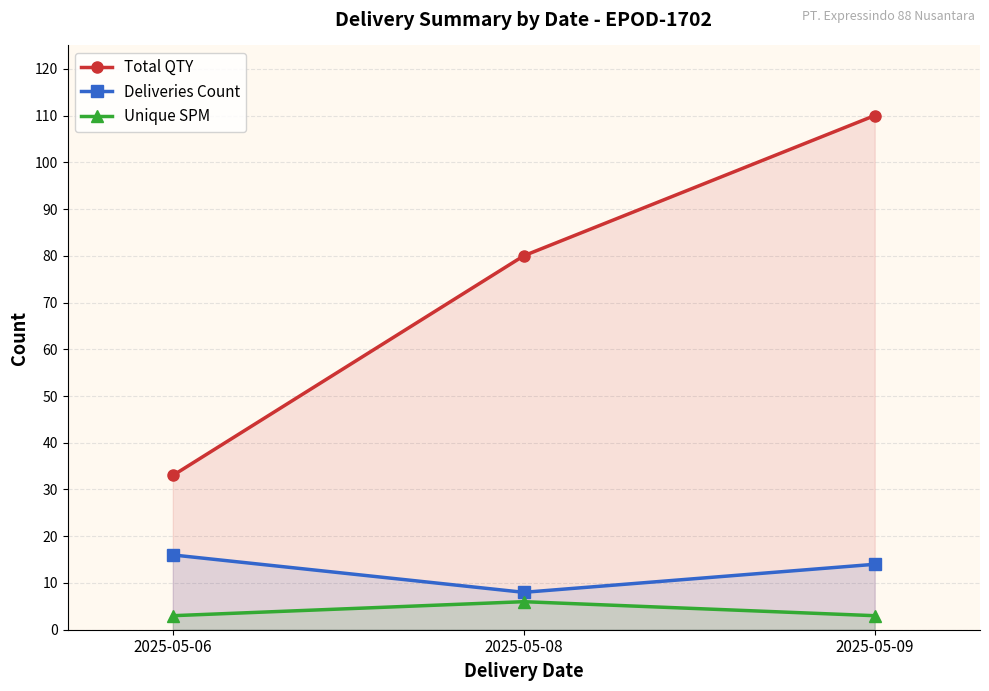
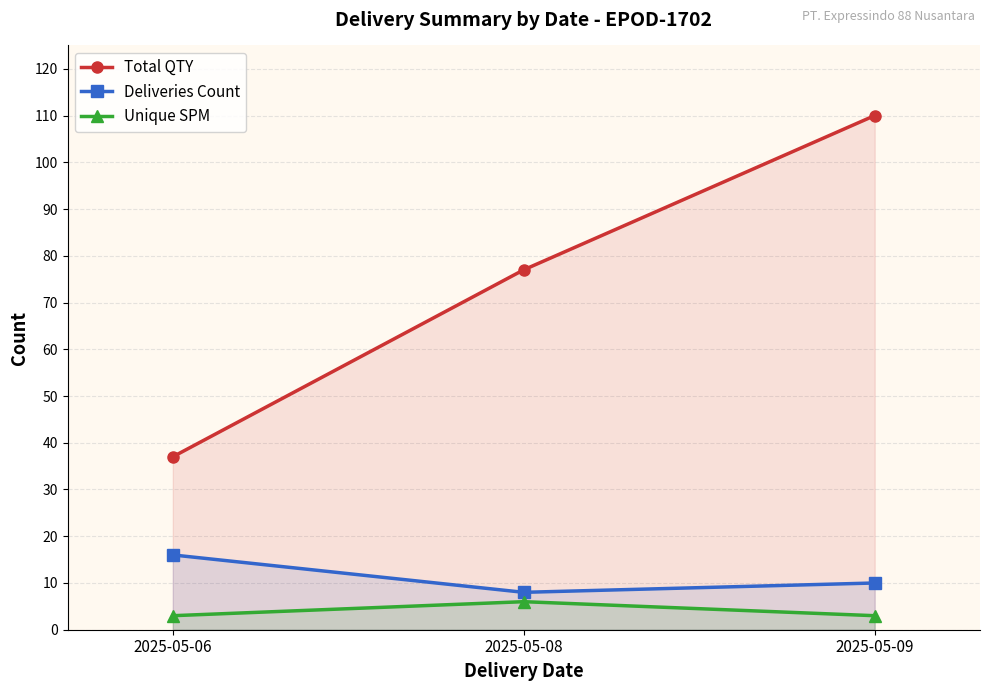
Total QTY, 2025-05-06: 33 -> 37
Total QTY, 2025-05-08: 80 -> 77
Deliveries Count, 2025-05-09: 14 -> 10
